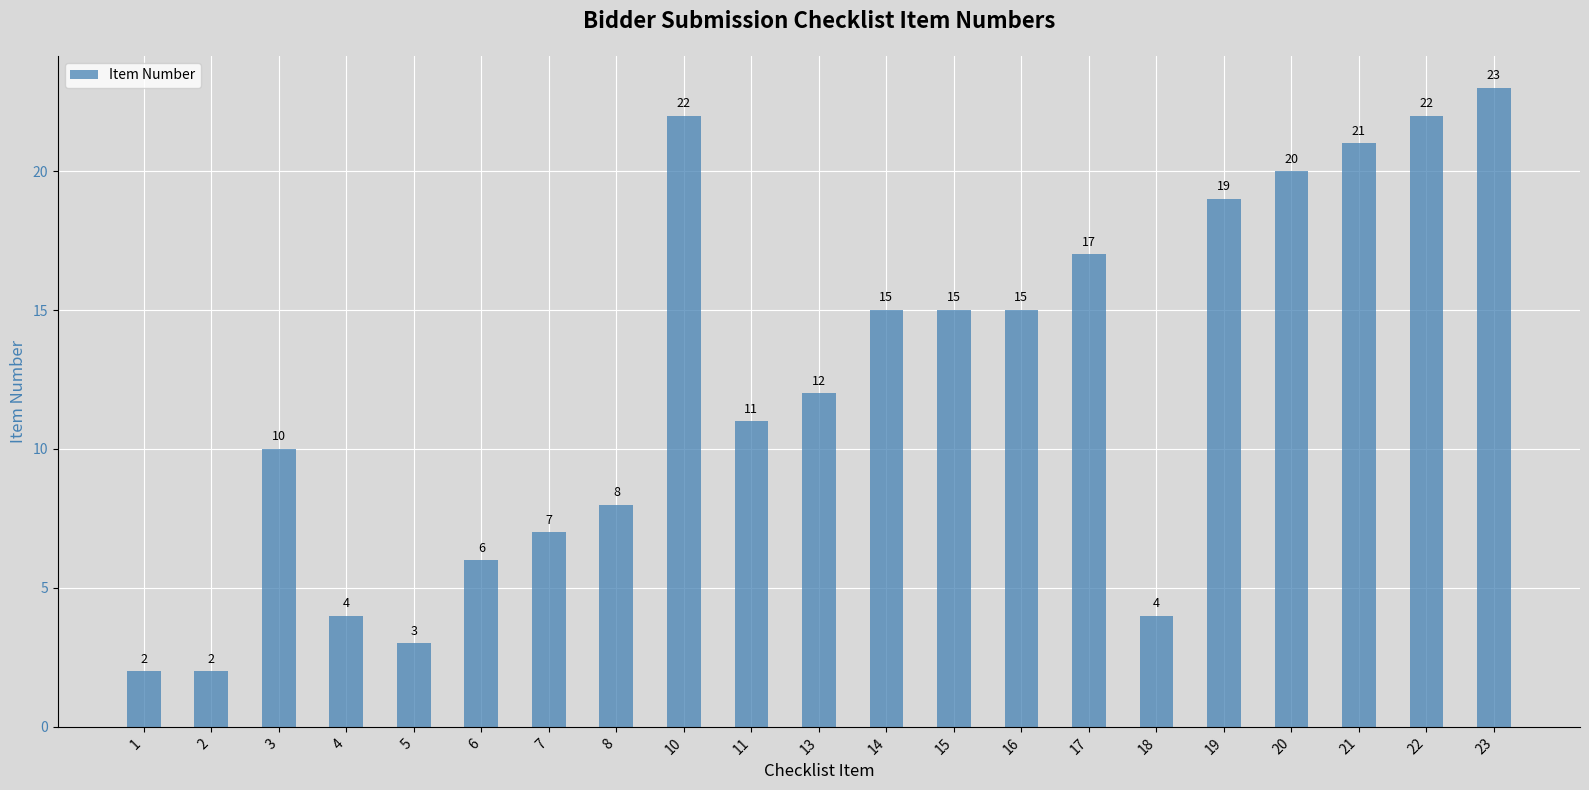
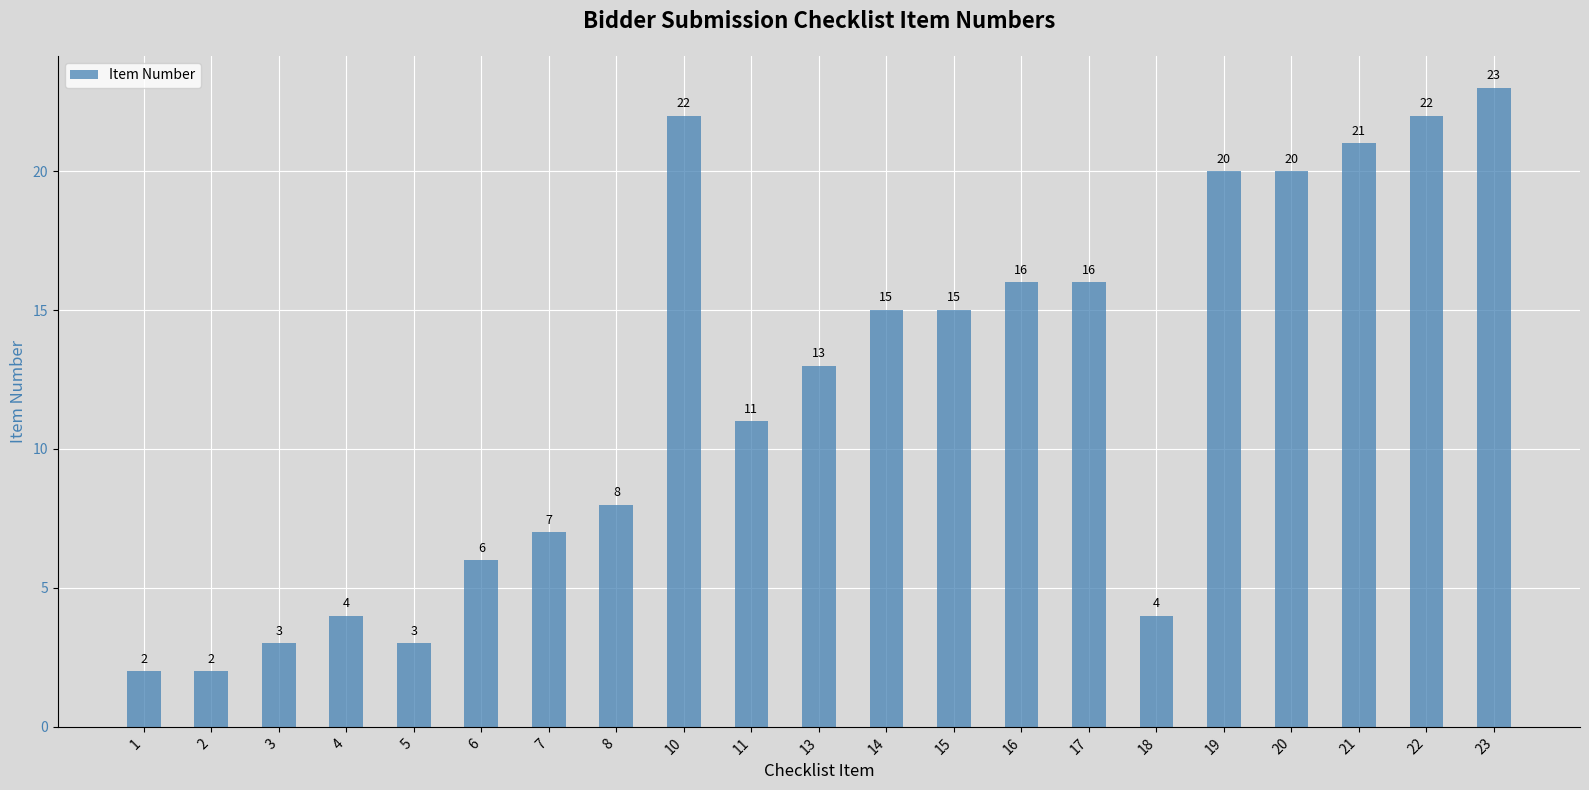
3: 10 -> 3
13: 12 -> 13
16: 15 -> 16
17: 17 -> 16
19: 19 -> 20
